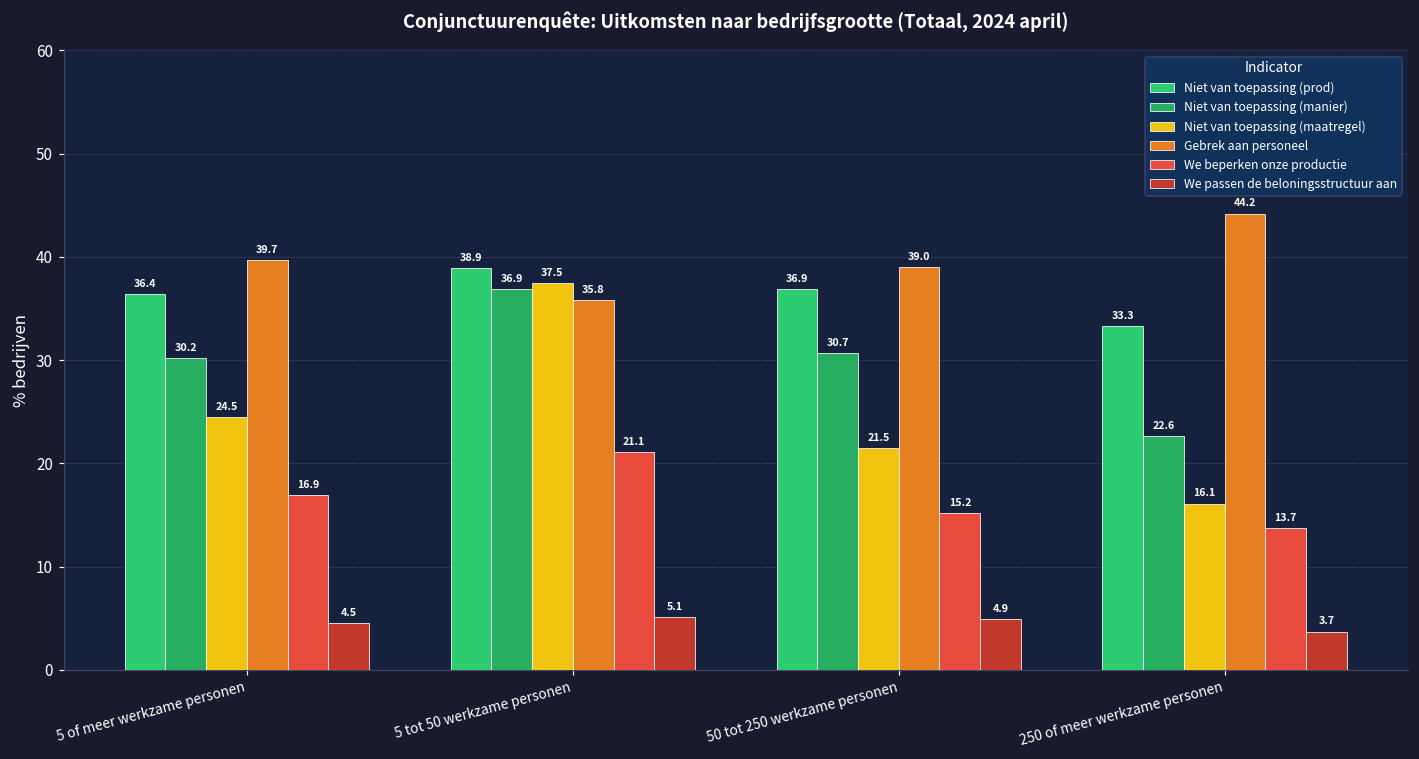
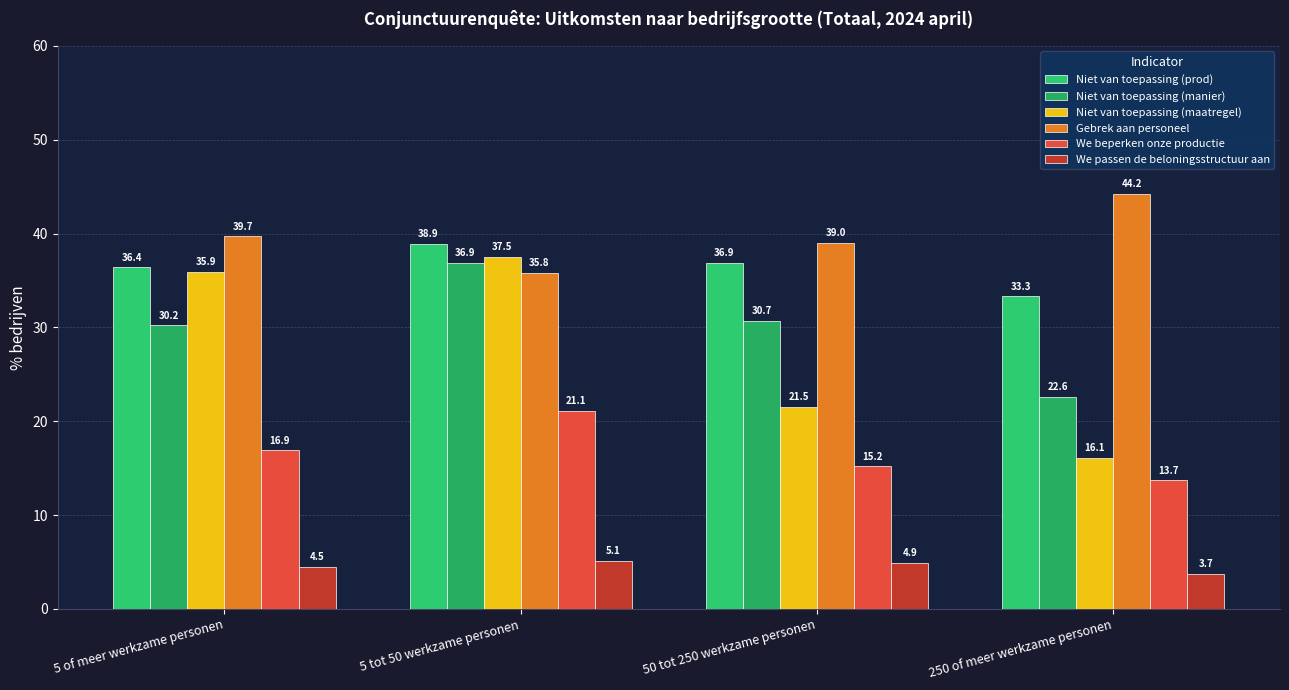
Niet van toepassing (maatregel), 5 of meer werkzame personen: 24.5 -> 35.9
